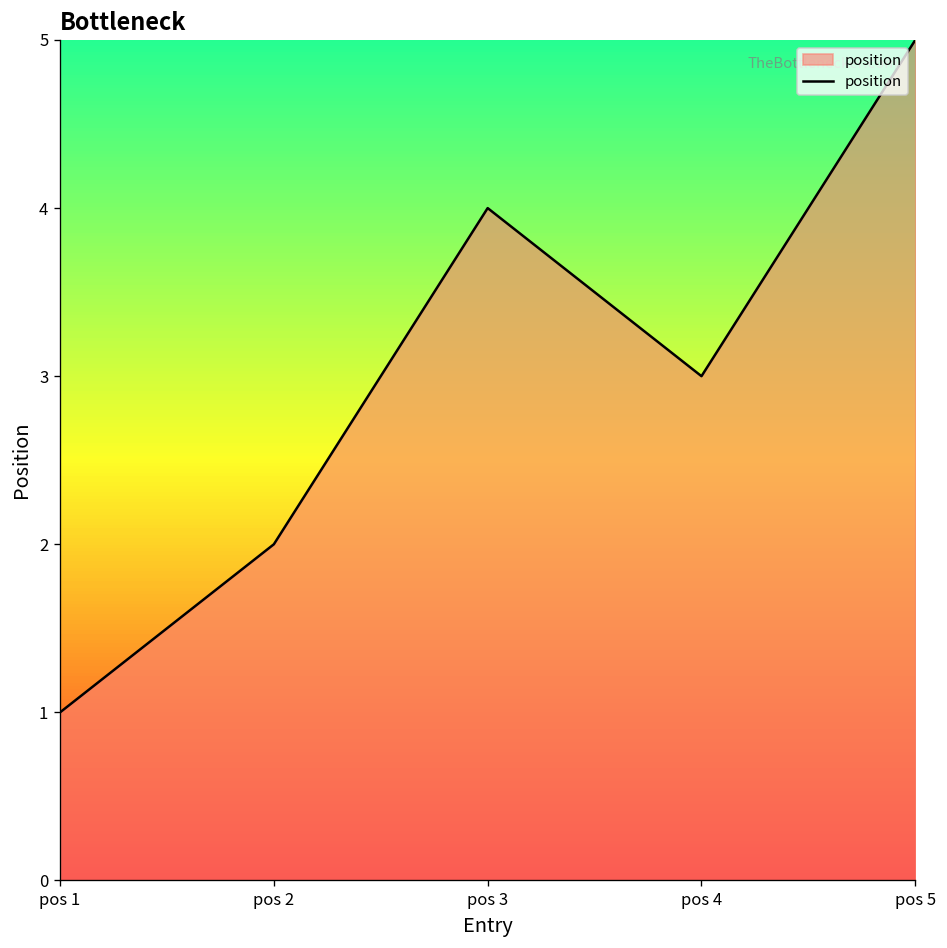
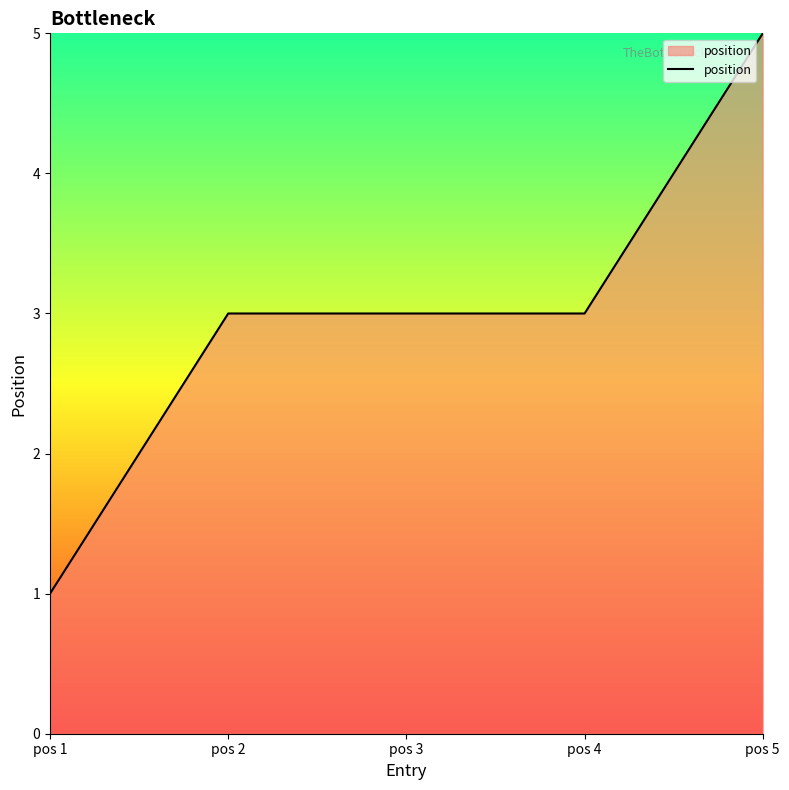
pos 2: 2 -> 3
pos 3: 4 -> 3
